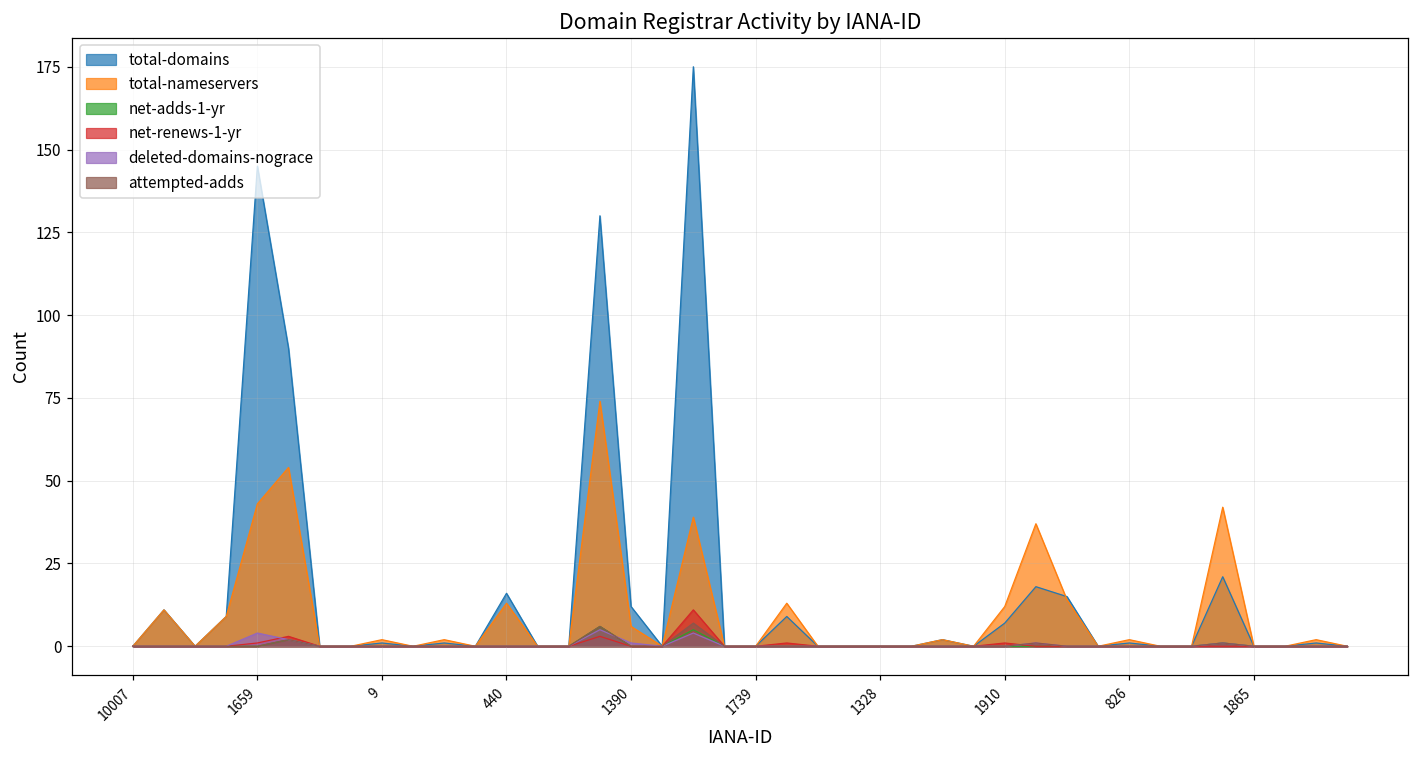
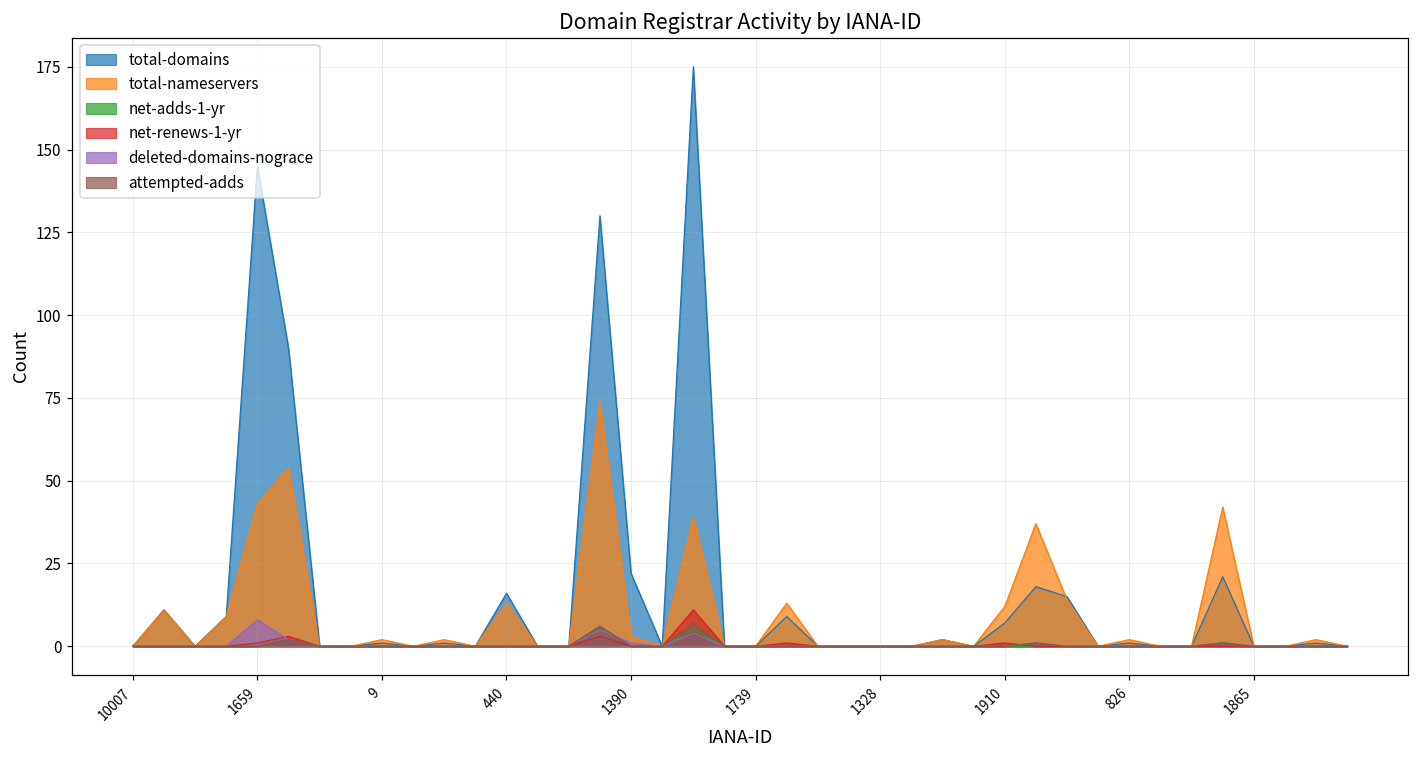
deleted-domains-nograce, 1659: 4 -> 8
total-domains, 1390: 12 -> 22
total-nameservers, 1390: 6 -> 3
